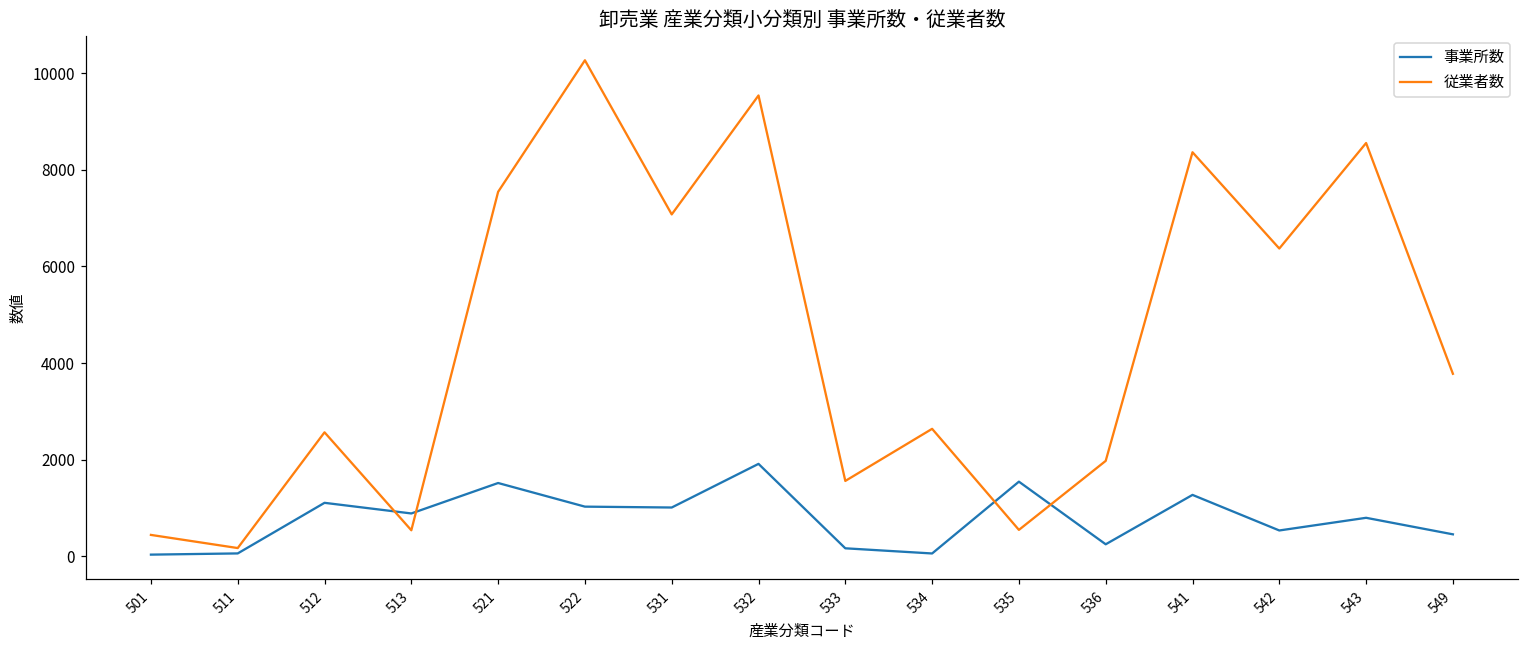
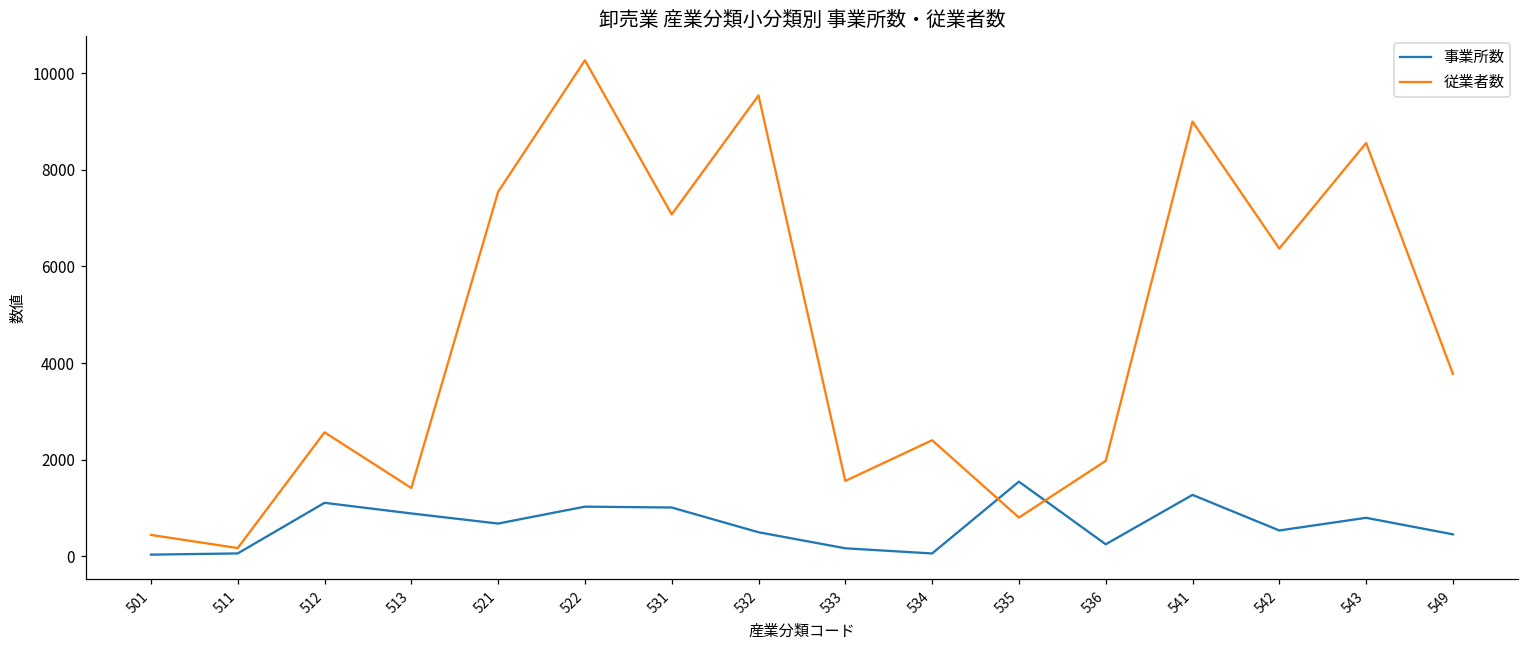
従業者数, 513: 500 -> 1400
事業所数, 521: 1500 -> 700
事業所数, 532: 1900 -> 500
従業者数, 534: 2600 -> 2400
従業者数, 535: 500 -> 800
従業者数, 541: 8400 -> 9000
